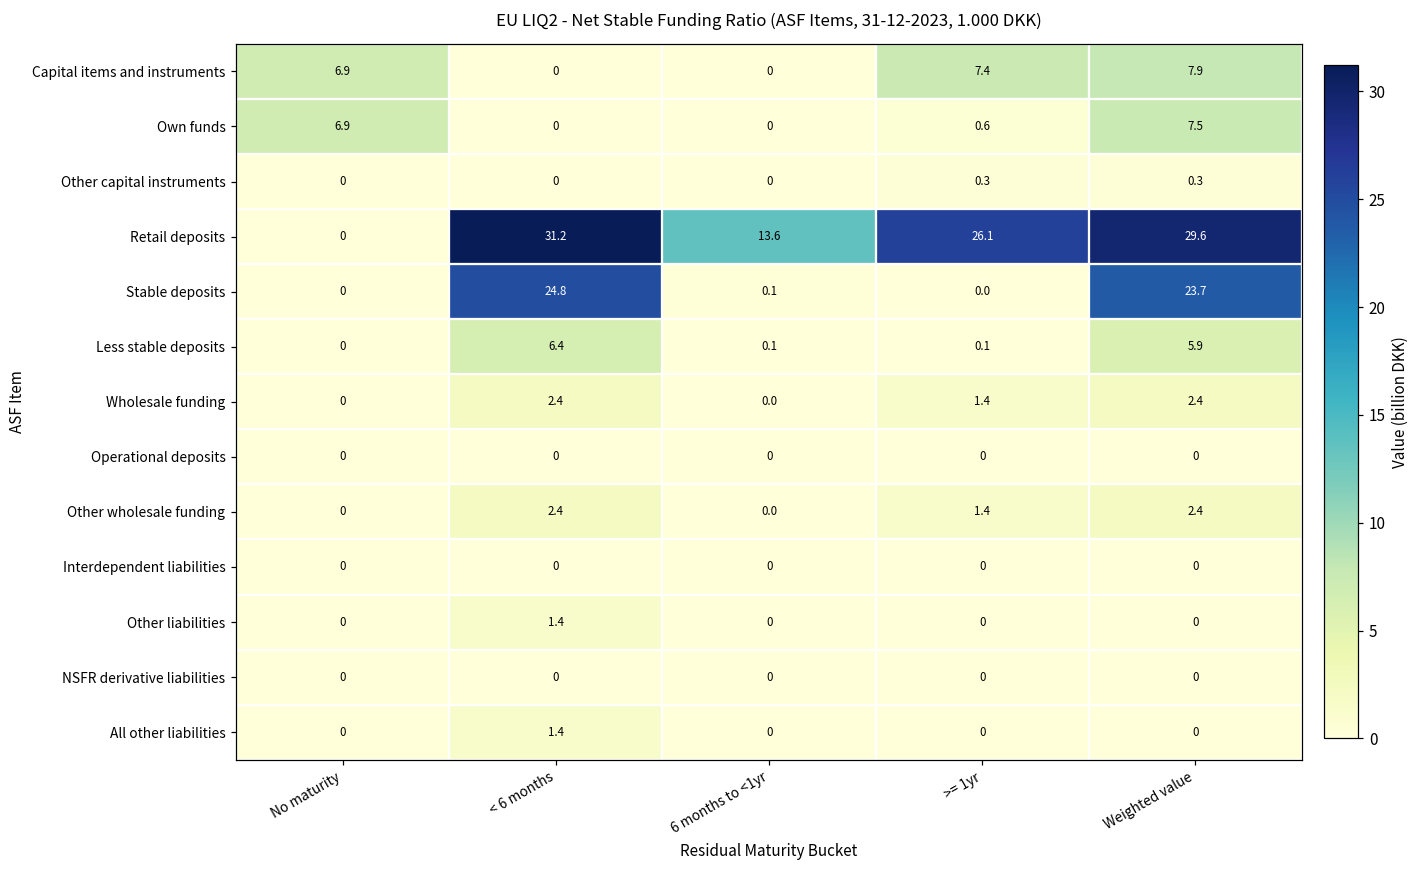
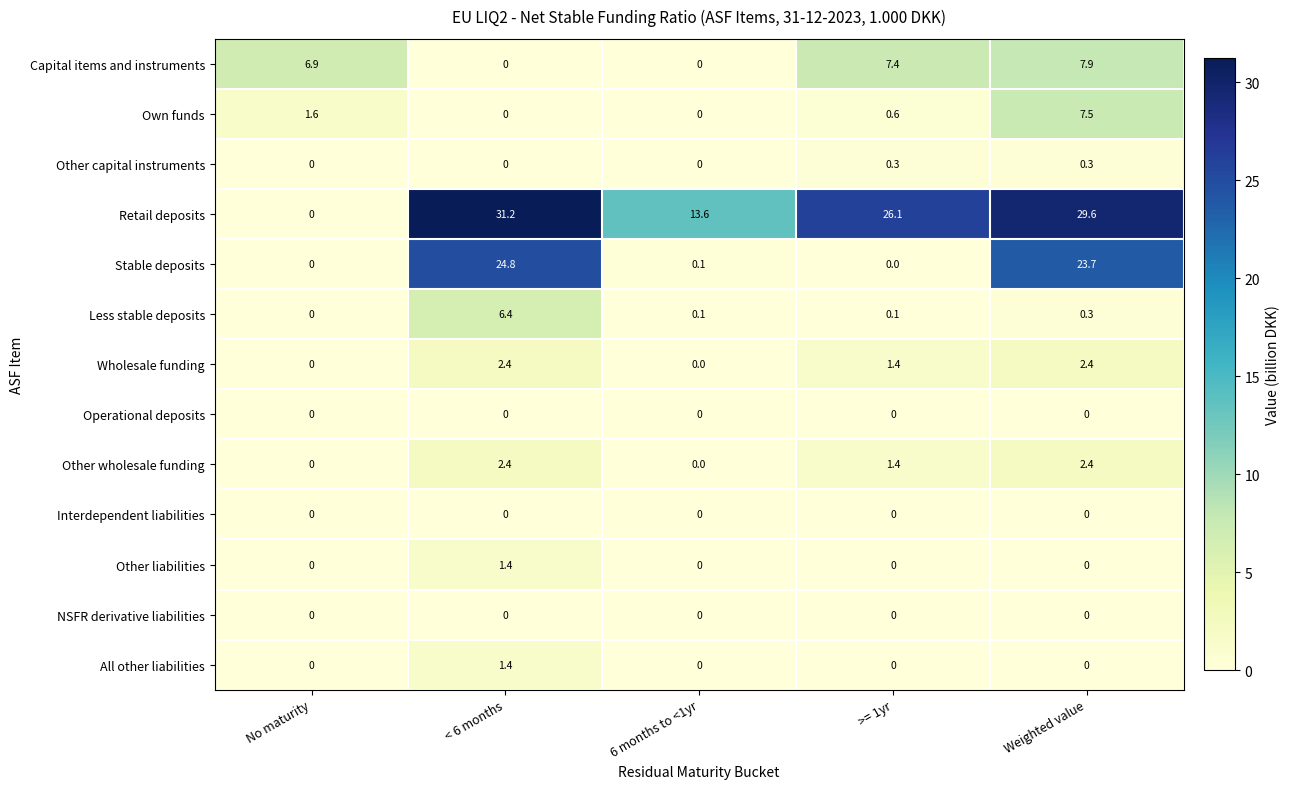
Own funds, No maturity: 6.9 -> 1.6
Less stable deposits, Weighted value: 5.9 -> 0.3
